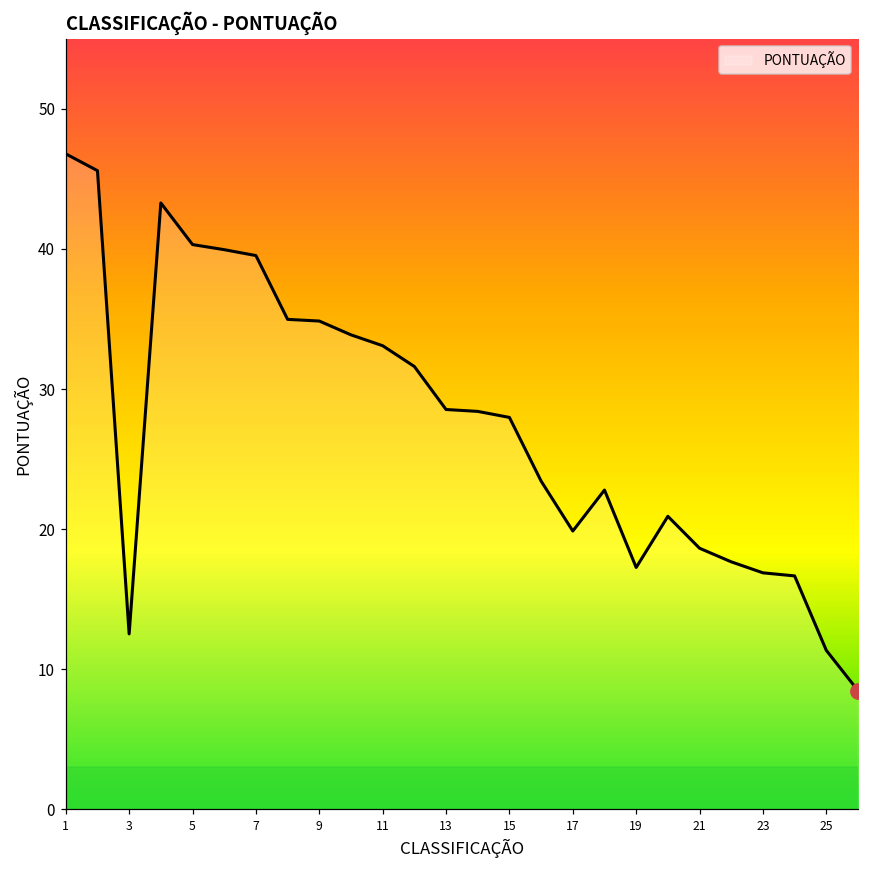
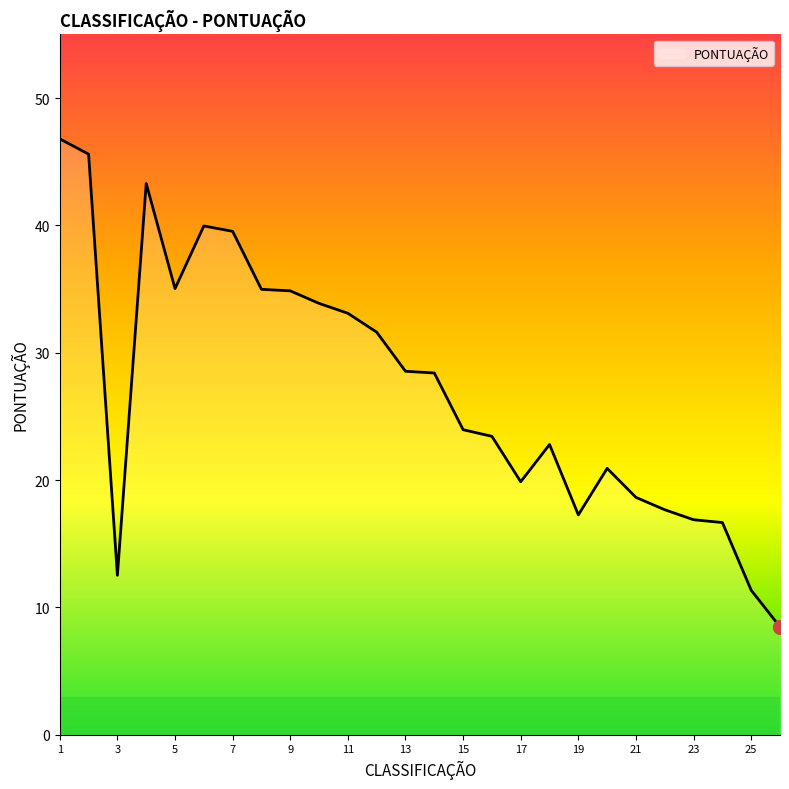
PONTUAÇÃO, 5: 40.3 -> 35.0
PONTUAÇÃO, 15: 28.0 -> 24.0
